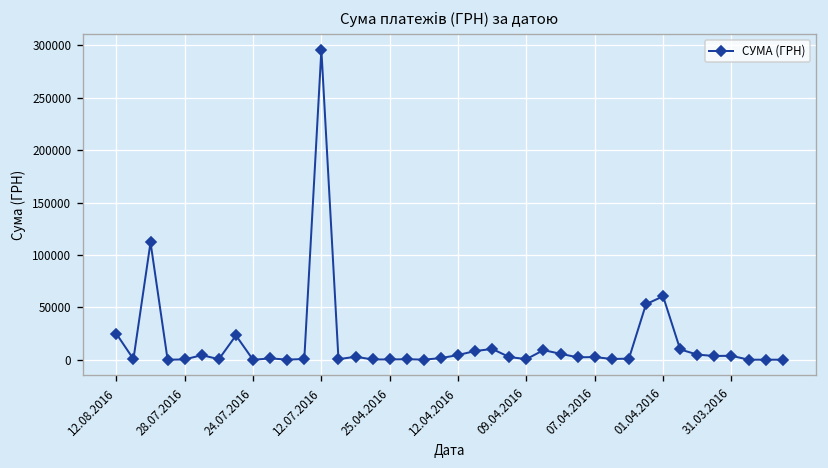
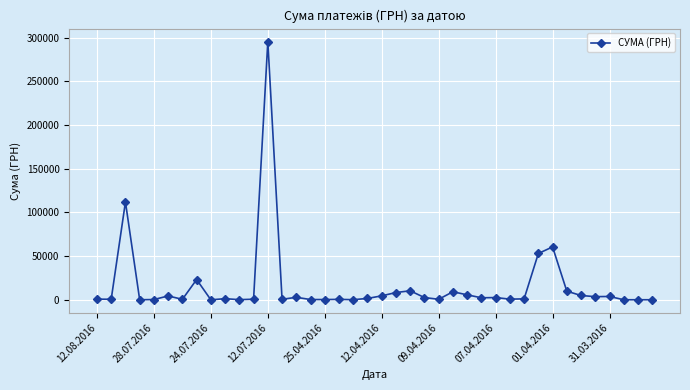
12.08.2016: 20000 -> 0
